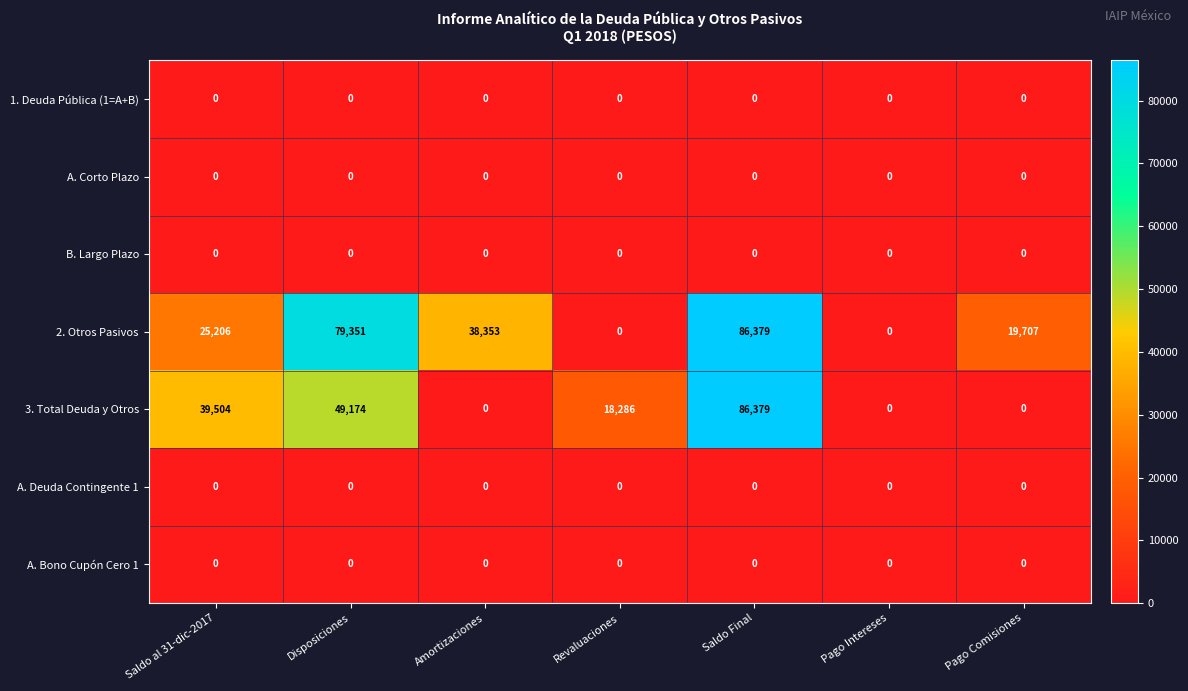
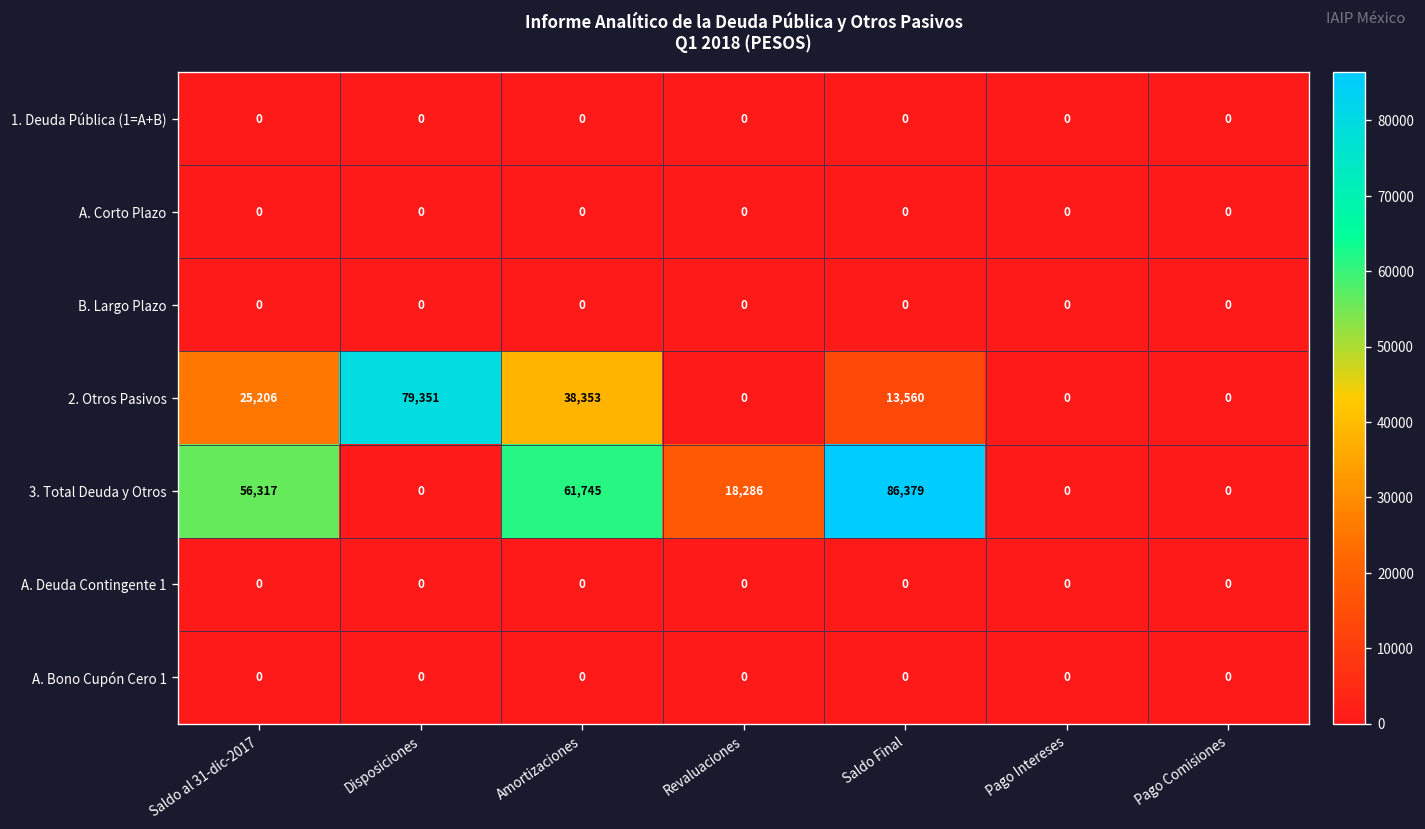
2. Otros Pasivos, Saldo Final: 86,379 -> 13,560
2. Otros Pasivos, Pago Comisiones: 19,707 -> 0
3. Total Deuda y Otros, Saldo al 31-dic-2017: 39,504 -> 56,317
3. Total Deuda y Otros, Disposiciones: 49,174 -> 0
3. Total Deuda y Otros, Amortizaciones: 0 -> 61,745
